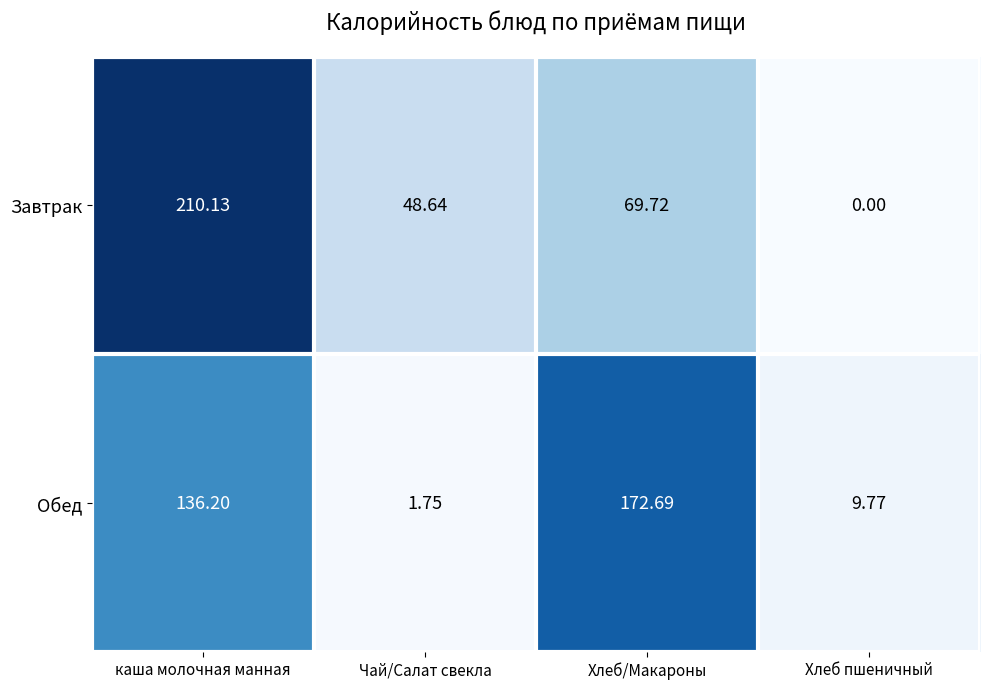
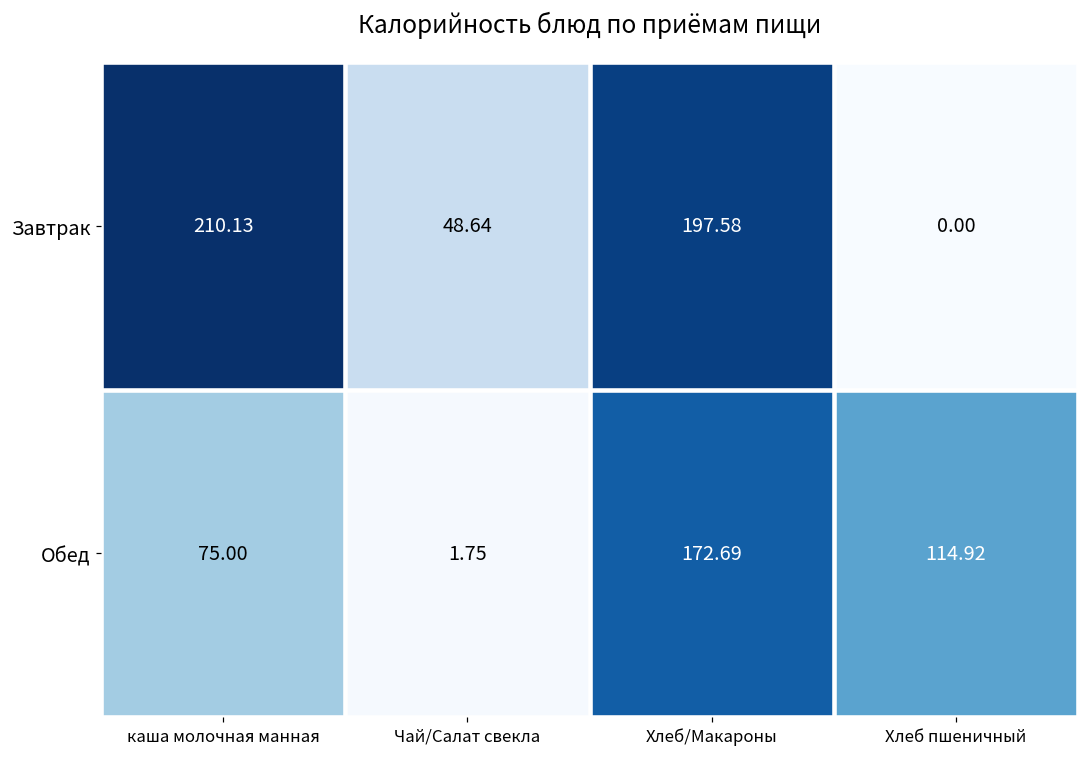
Завтрак, Хлеб/Макароны: 69.72 -> 197.58
Обед, каша молочная манная: 136.20 -> 75.00
Обед, Хлеб пшеничный: 9.77 -> 114.92
